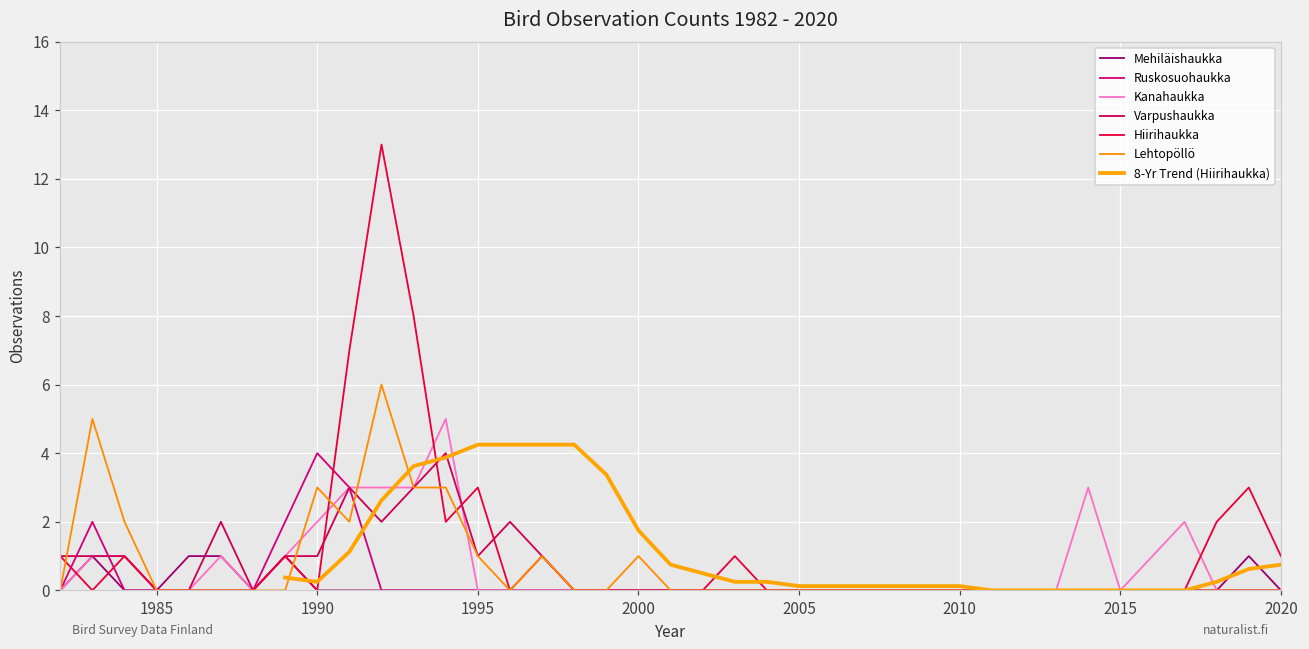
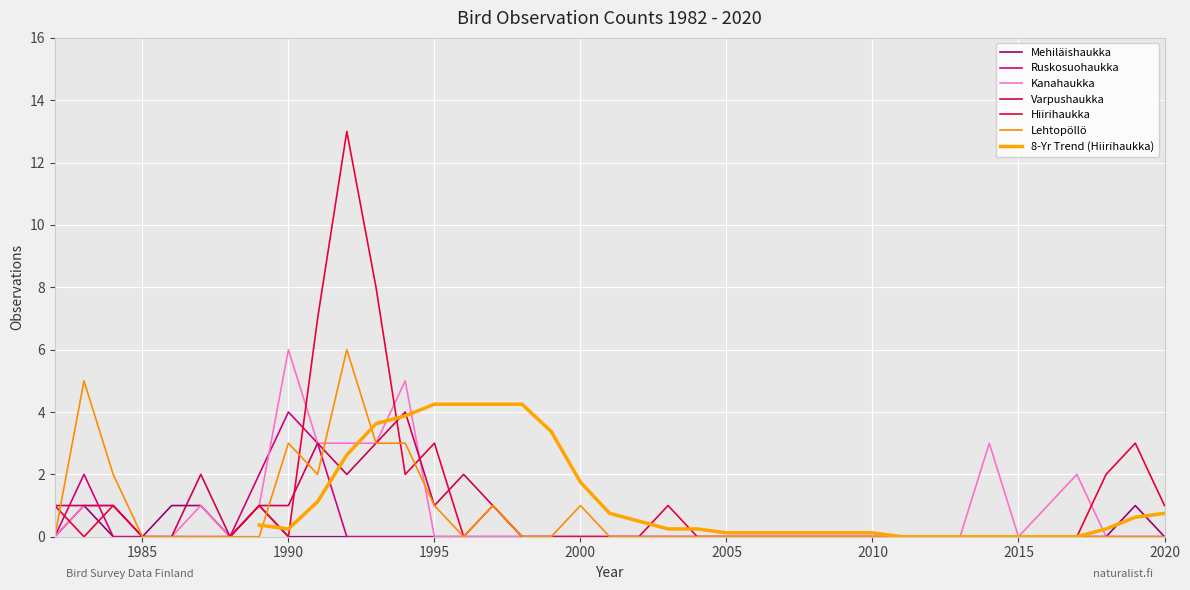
Kanahaukka, 1990: 2 -> 6
